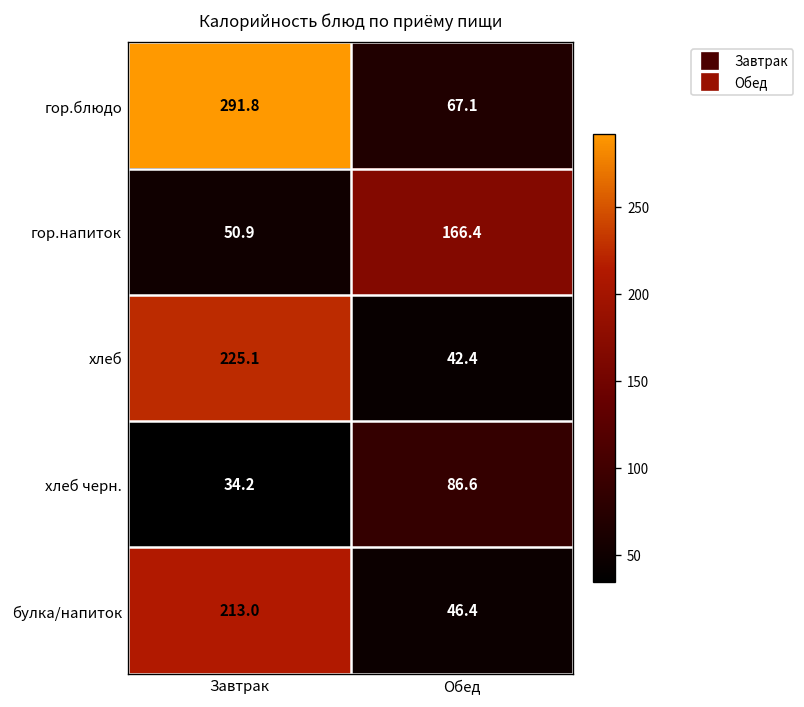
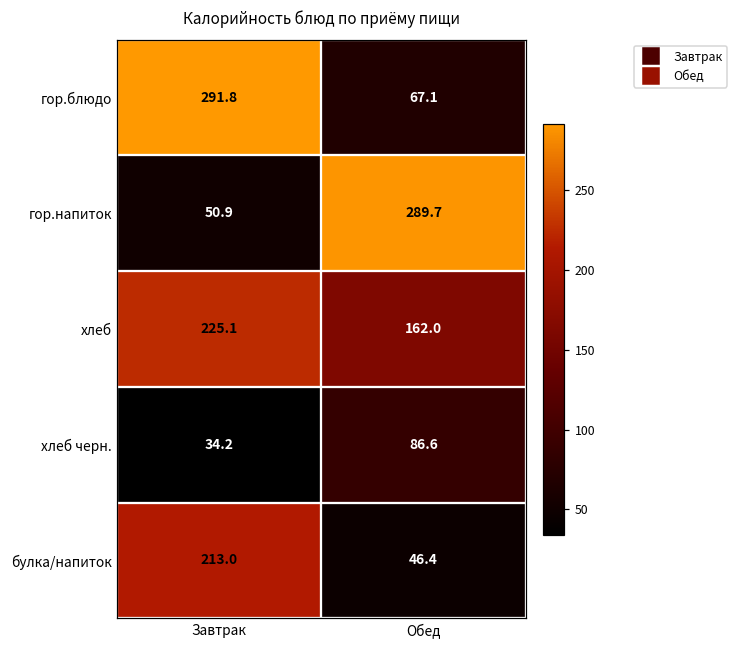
гор.напиток, Обед: 166.4 -> 289.7
хлеб, Обед: 42.4 -> 162.0
